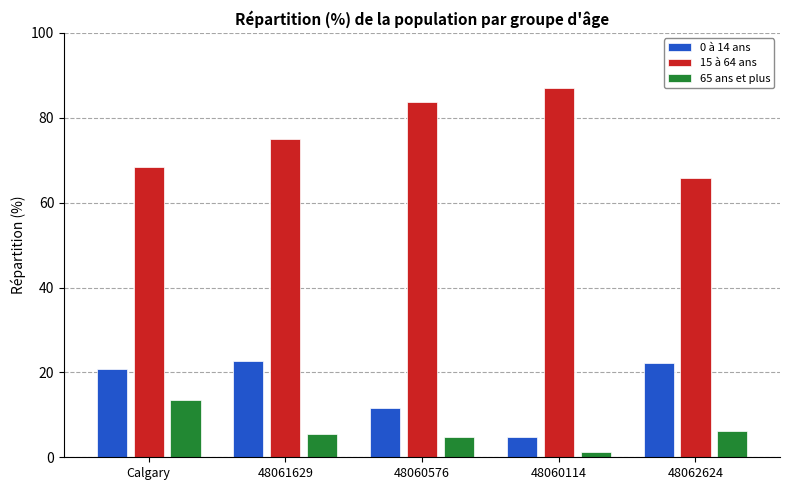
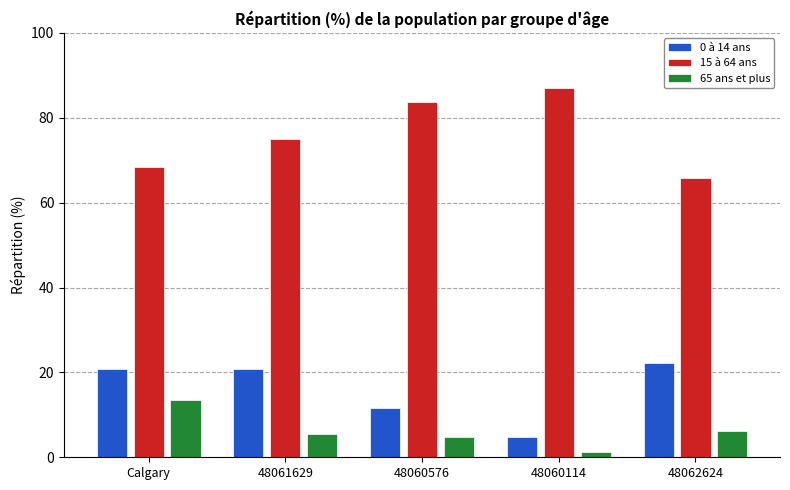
0 à 14 ans, 48061629: 23 -> 21
